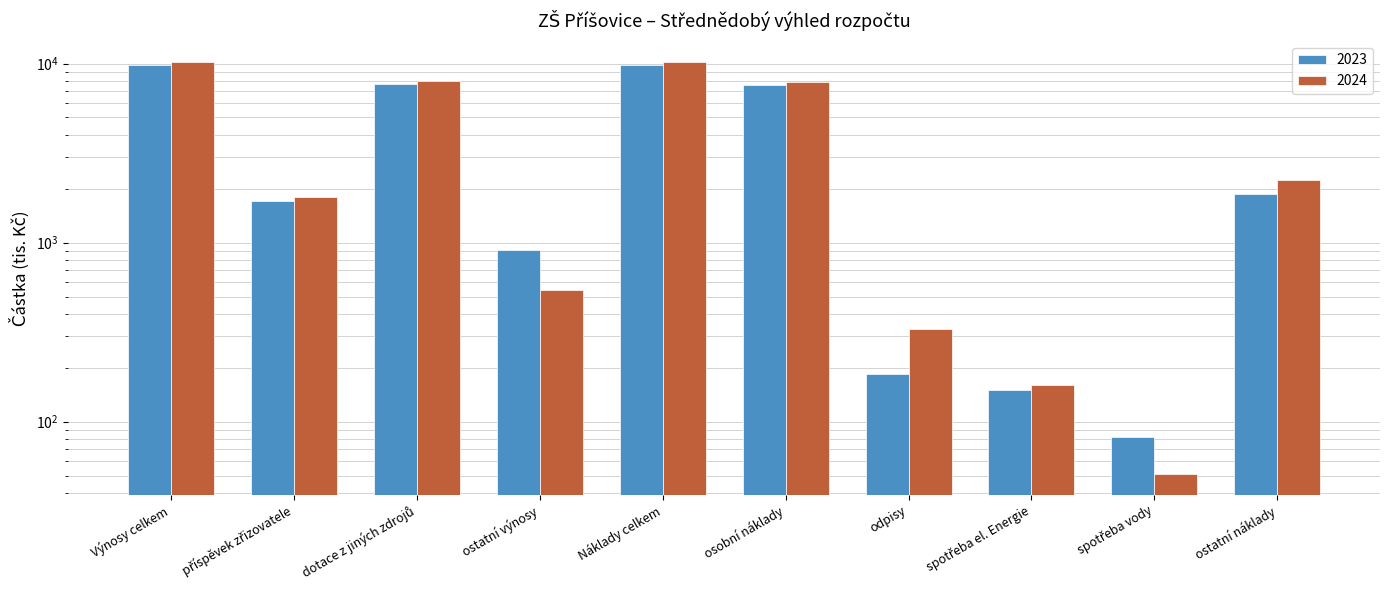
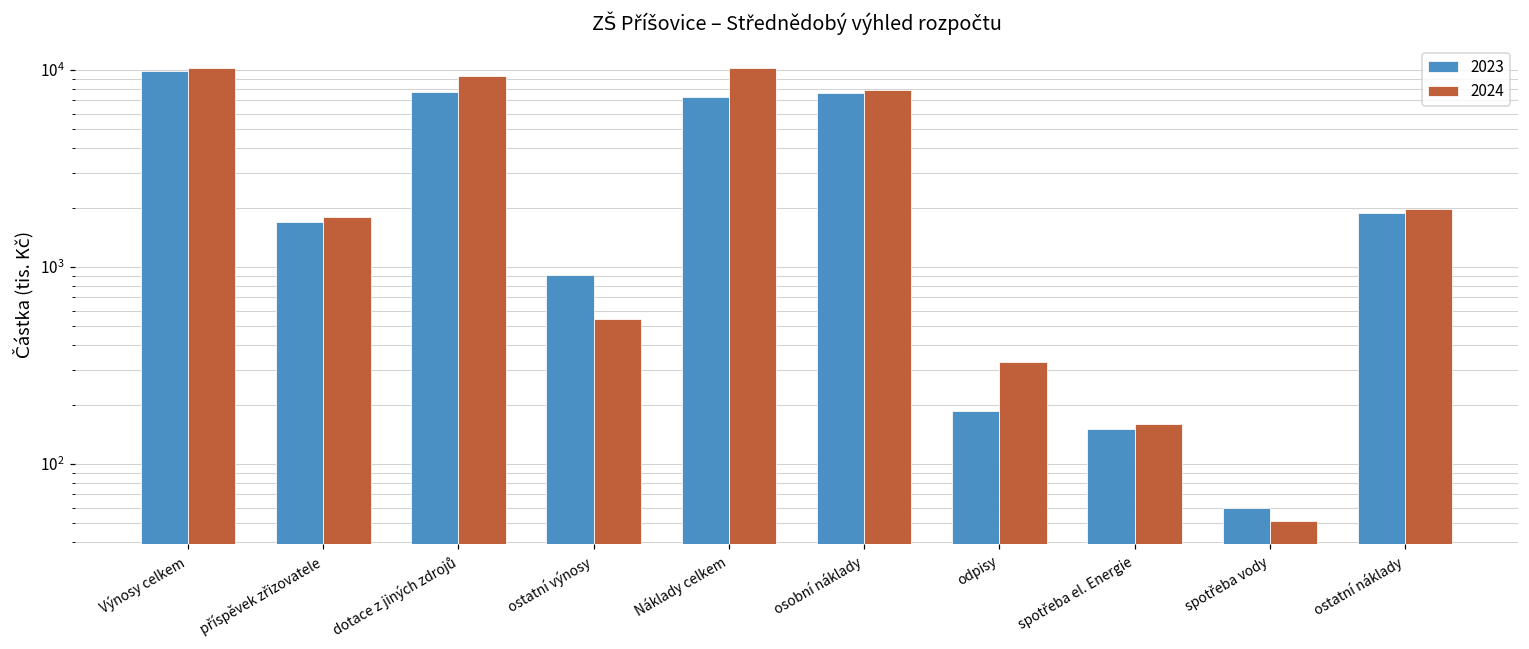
2024, dotace z jiných zdrojů: 8000 -> 9000
2023, Náklady celkem: 10000 -> 7300
2023, spotřeba vody: 80 -> 60
2024, ostatní náklady: 2300 -> 2000
